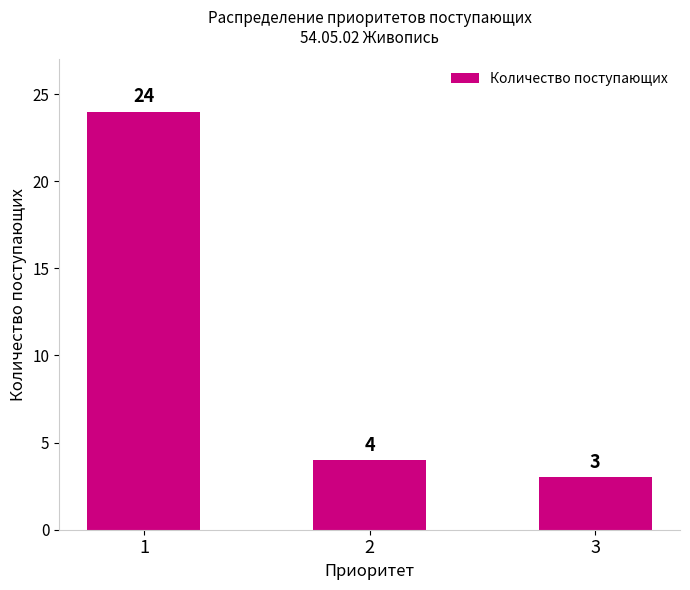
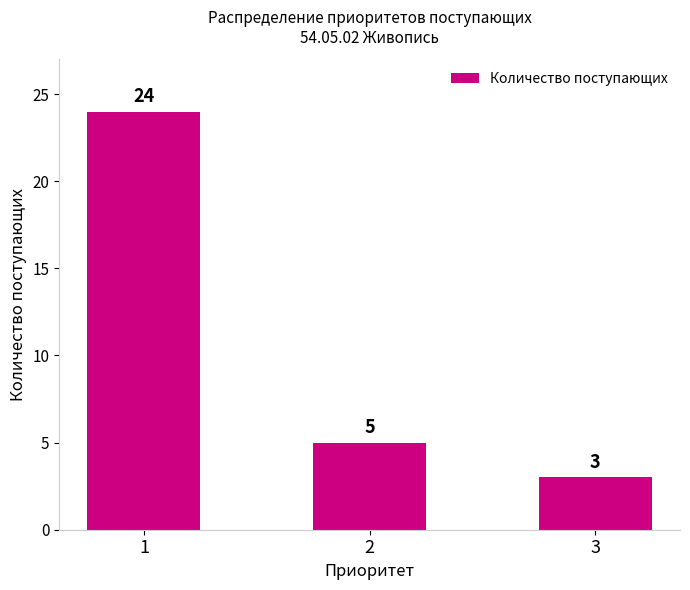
2: 4 -> 5
